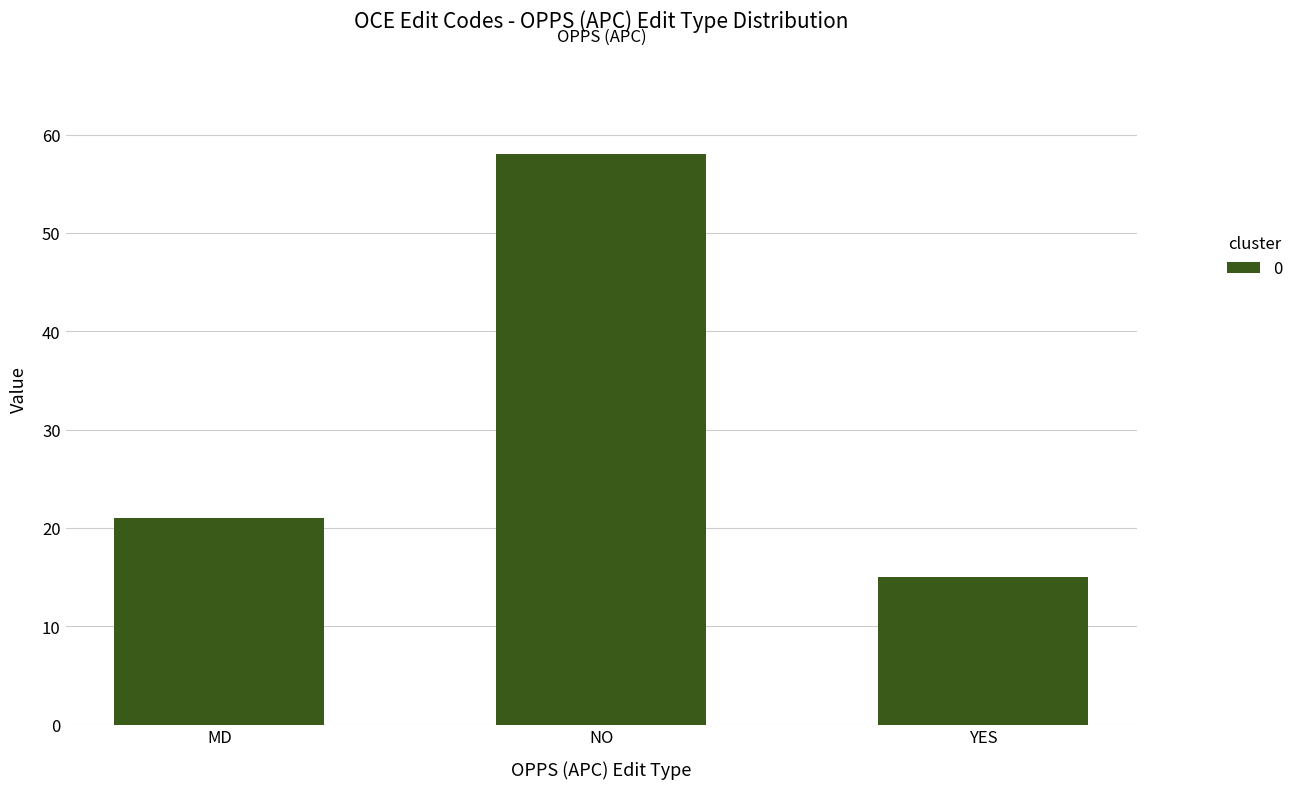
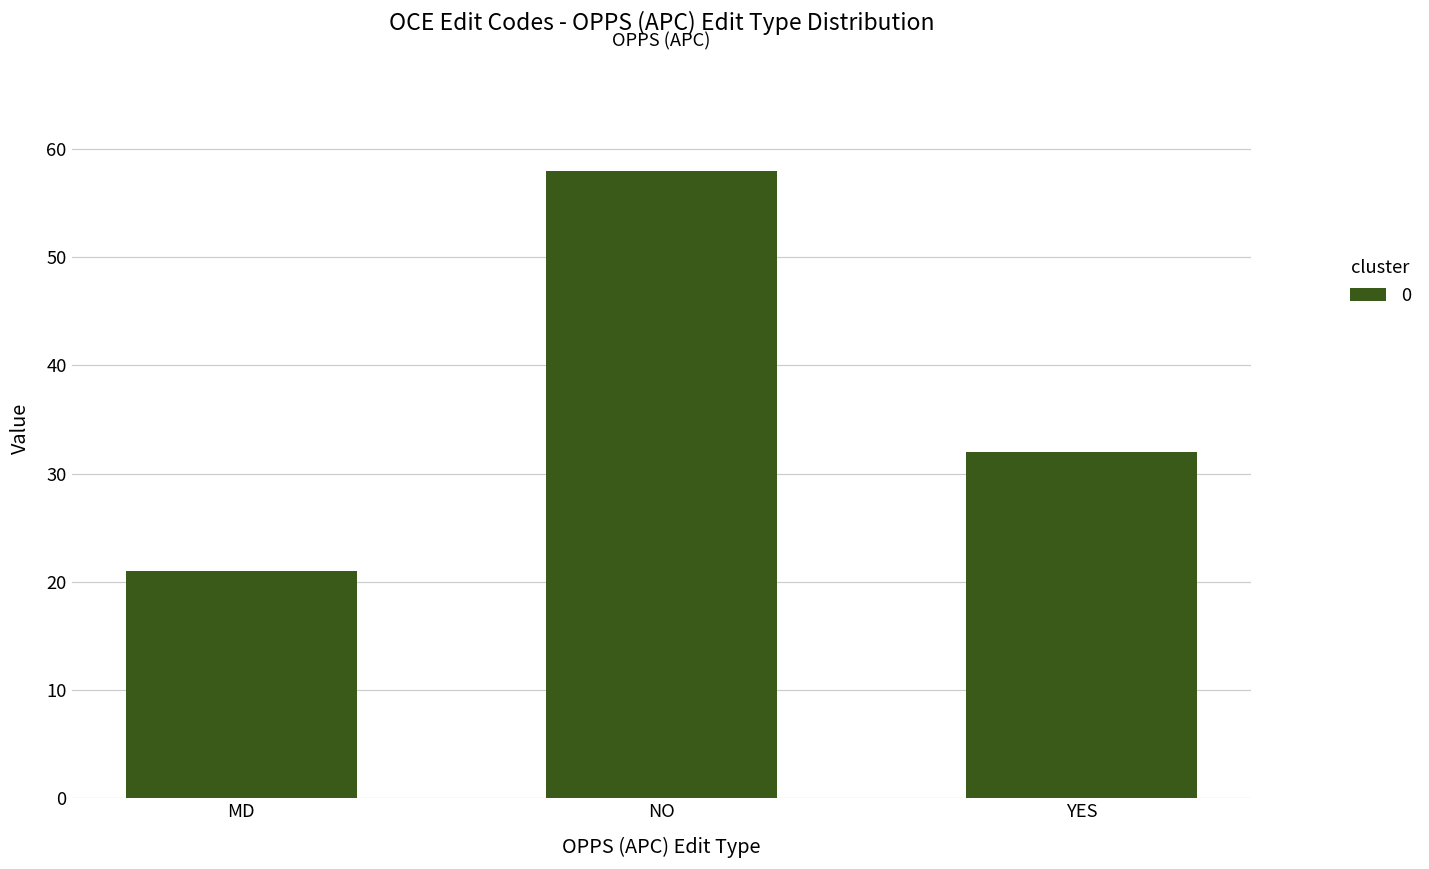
YES: 15 -> 32
